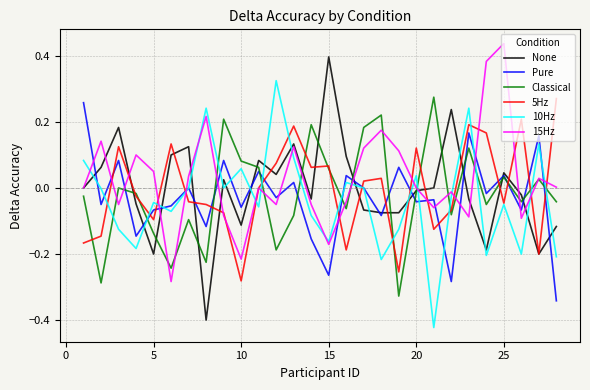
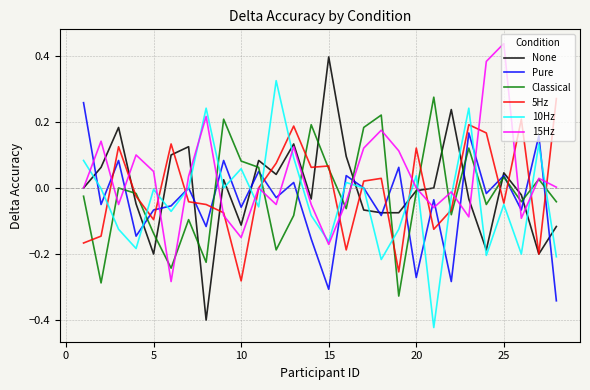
10Hz, 5: -0.04 -> 0.00
15Hz, 10: -0.22 -> -0.15
Pure, 15: -0.26 -> -0.31
Pure, 20: -0.04 -> -0.27
